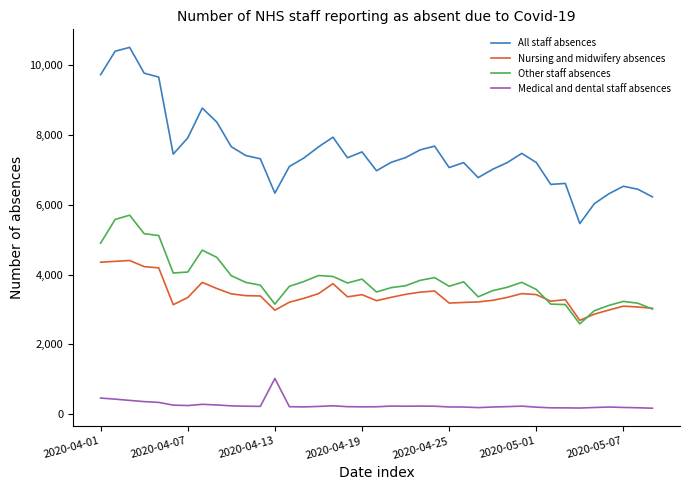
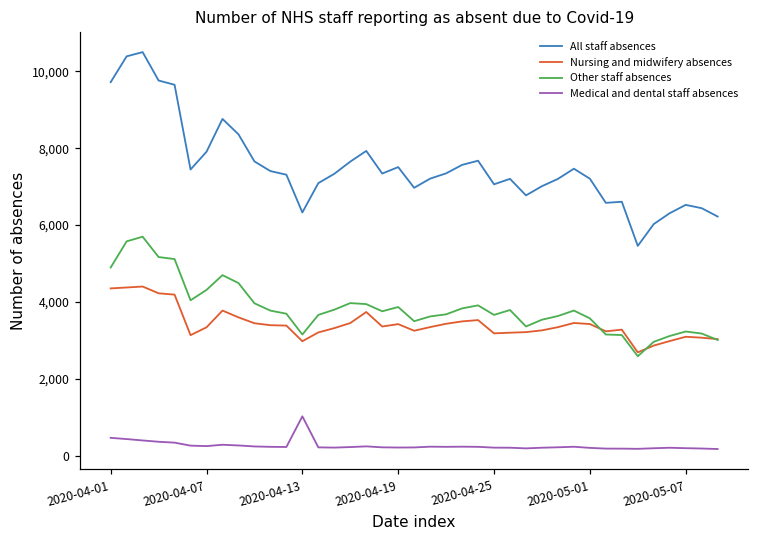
Other staff absences, 2020-04-07: 4,100 -> 4,300
